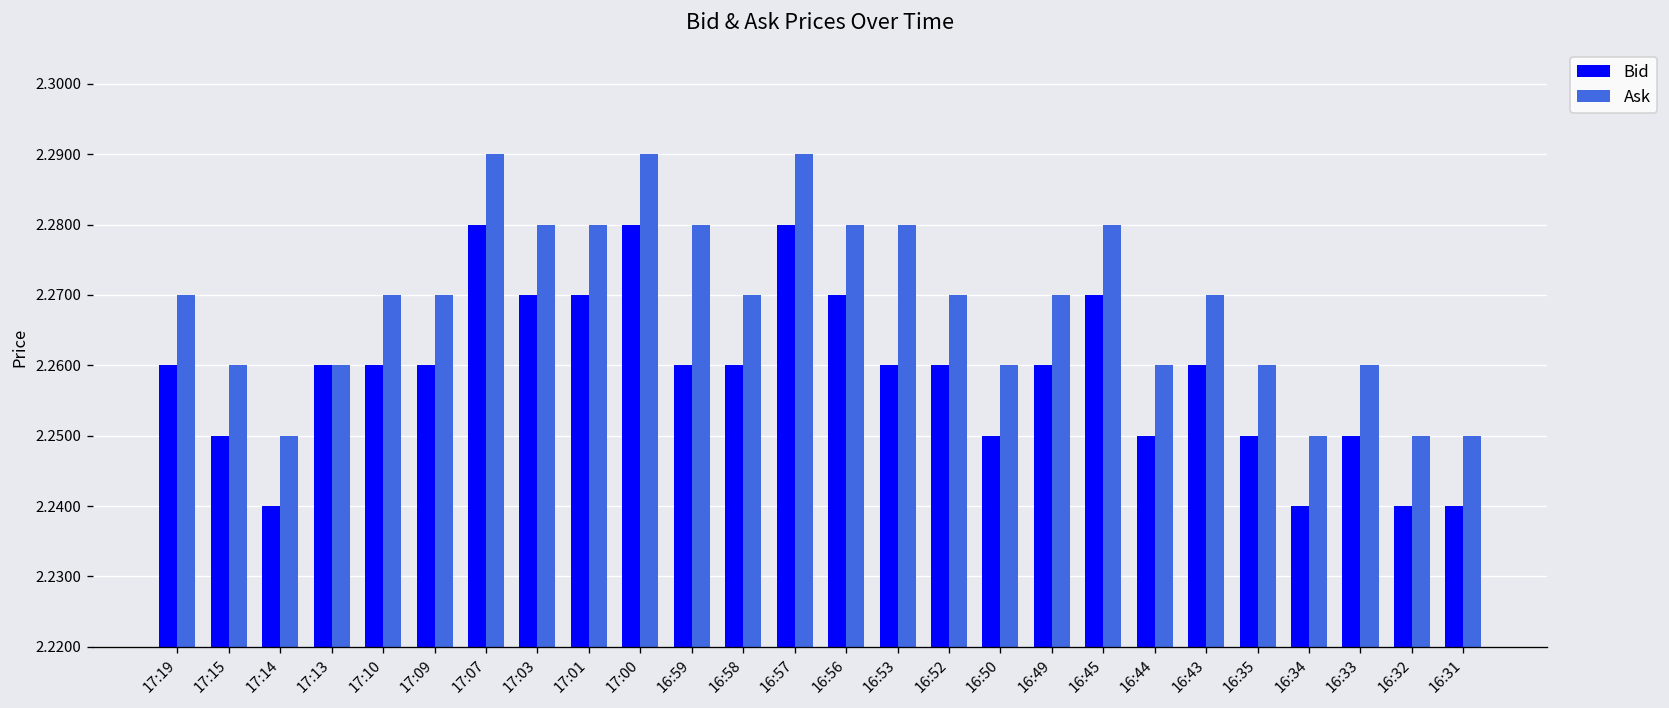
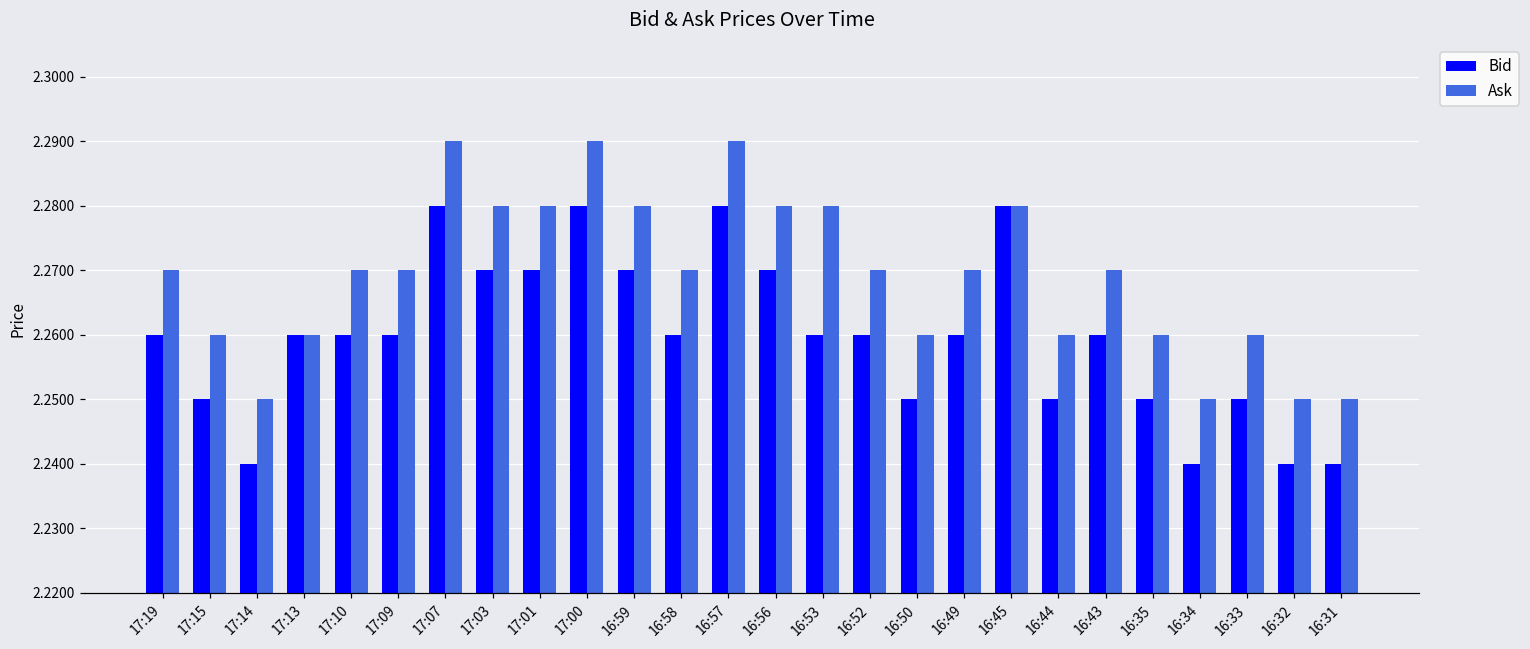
Bid, 16:59: 2.26 -> 2.27
Bid, 16:45: 2.27 -> 2.28
